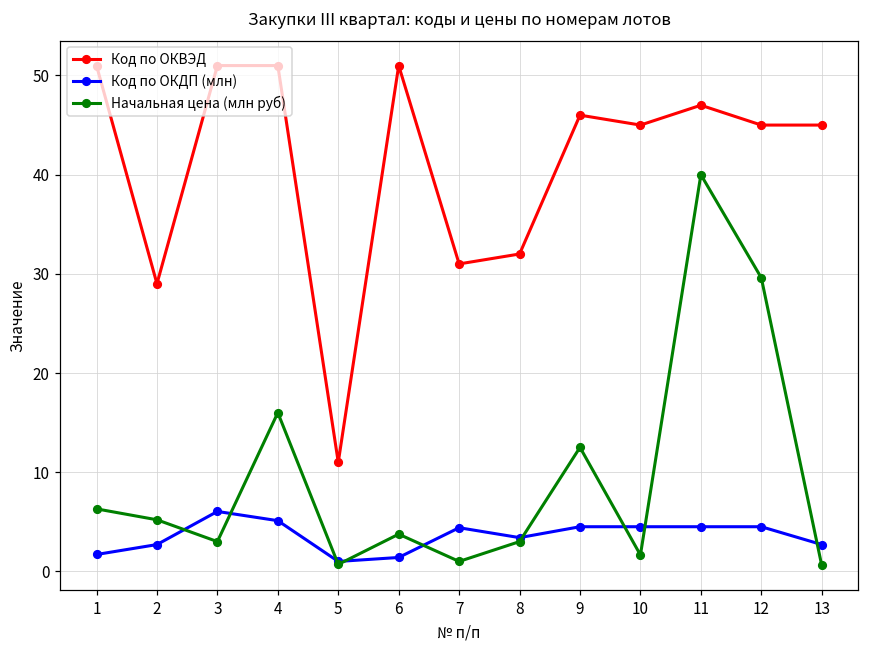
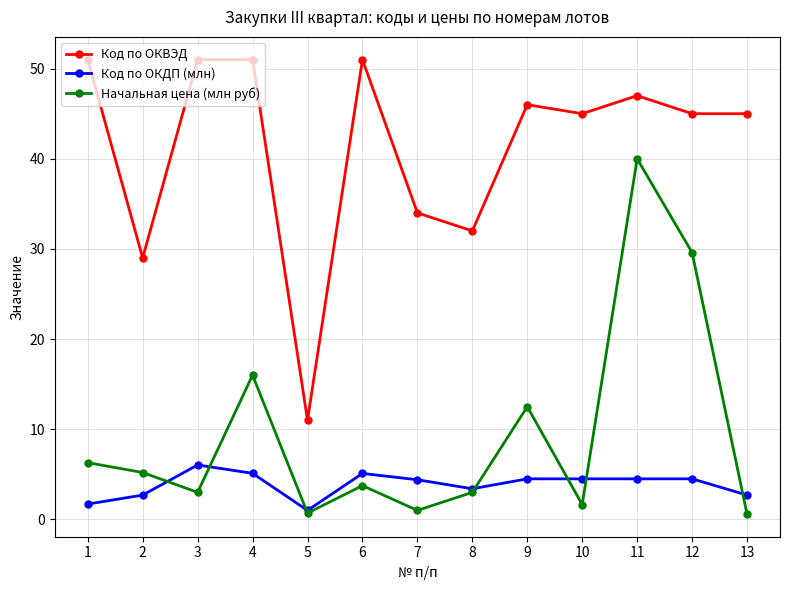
Код по ОКДП (млн), 6: 1 -> 5
Код по ОКВЭД, 7: 31 -> 34
